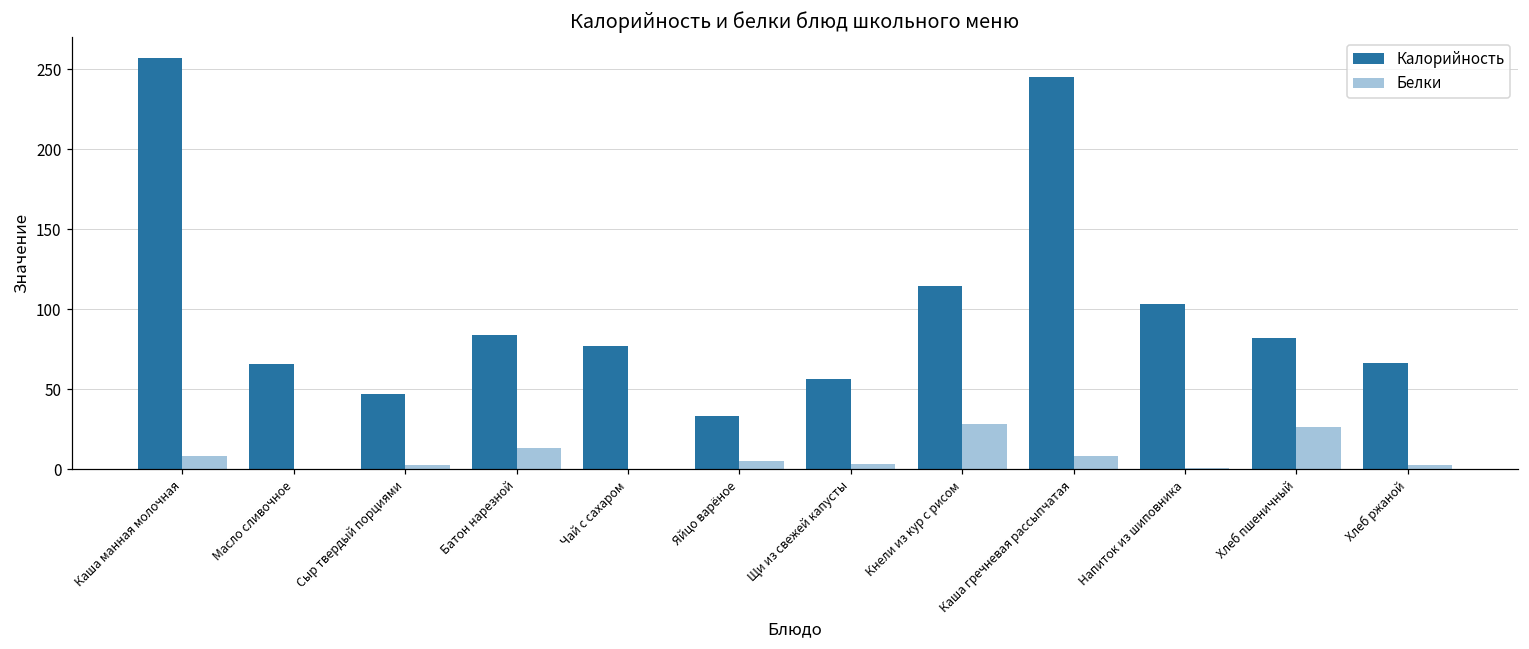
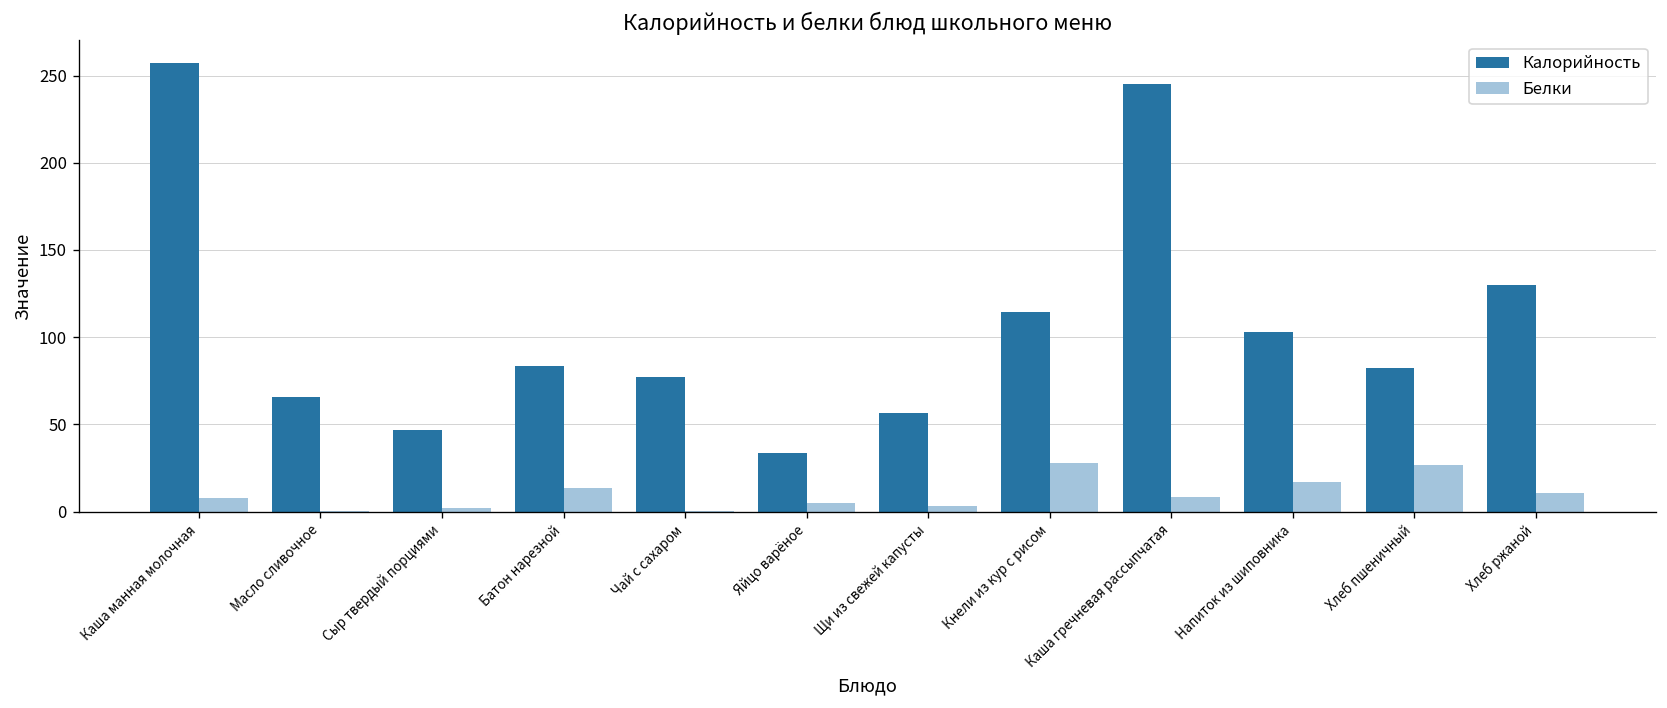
Белки, Напиток из шиповника: 1 -> 17
Калорийность, Хлеб ржаной: 66 -> 130
Белки, Хлеб ржаной: 2 -> 11
